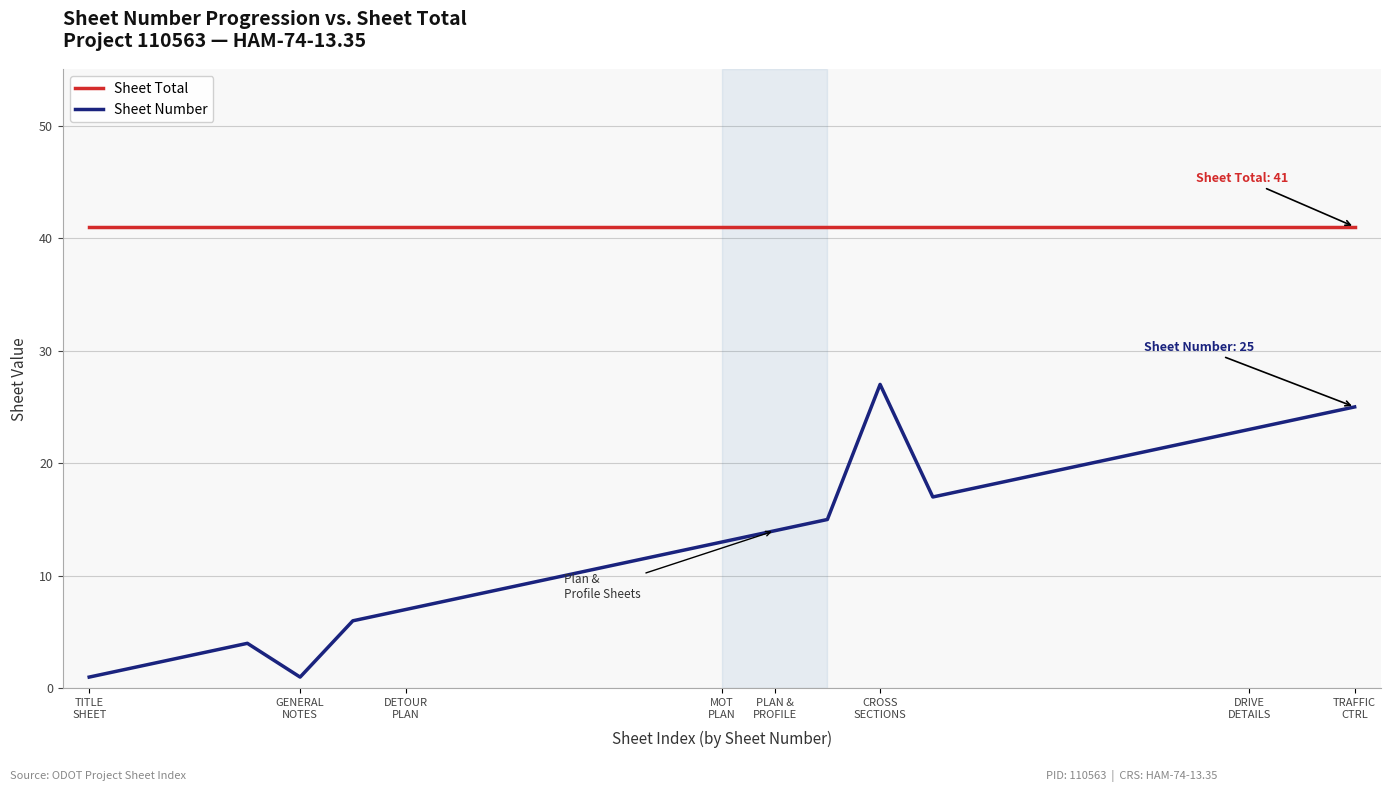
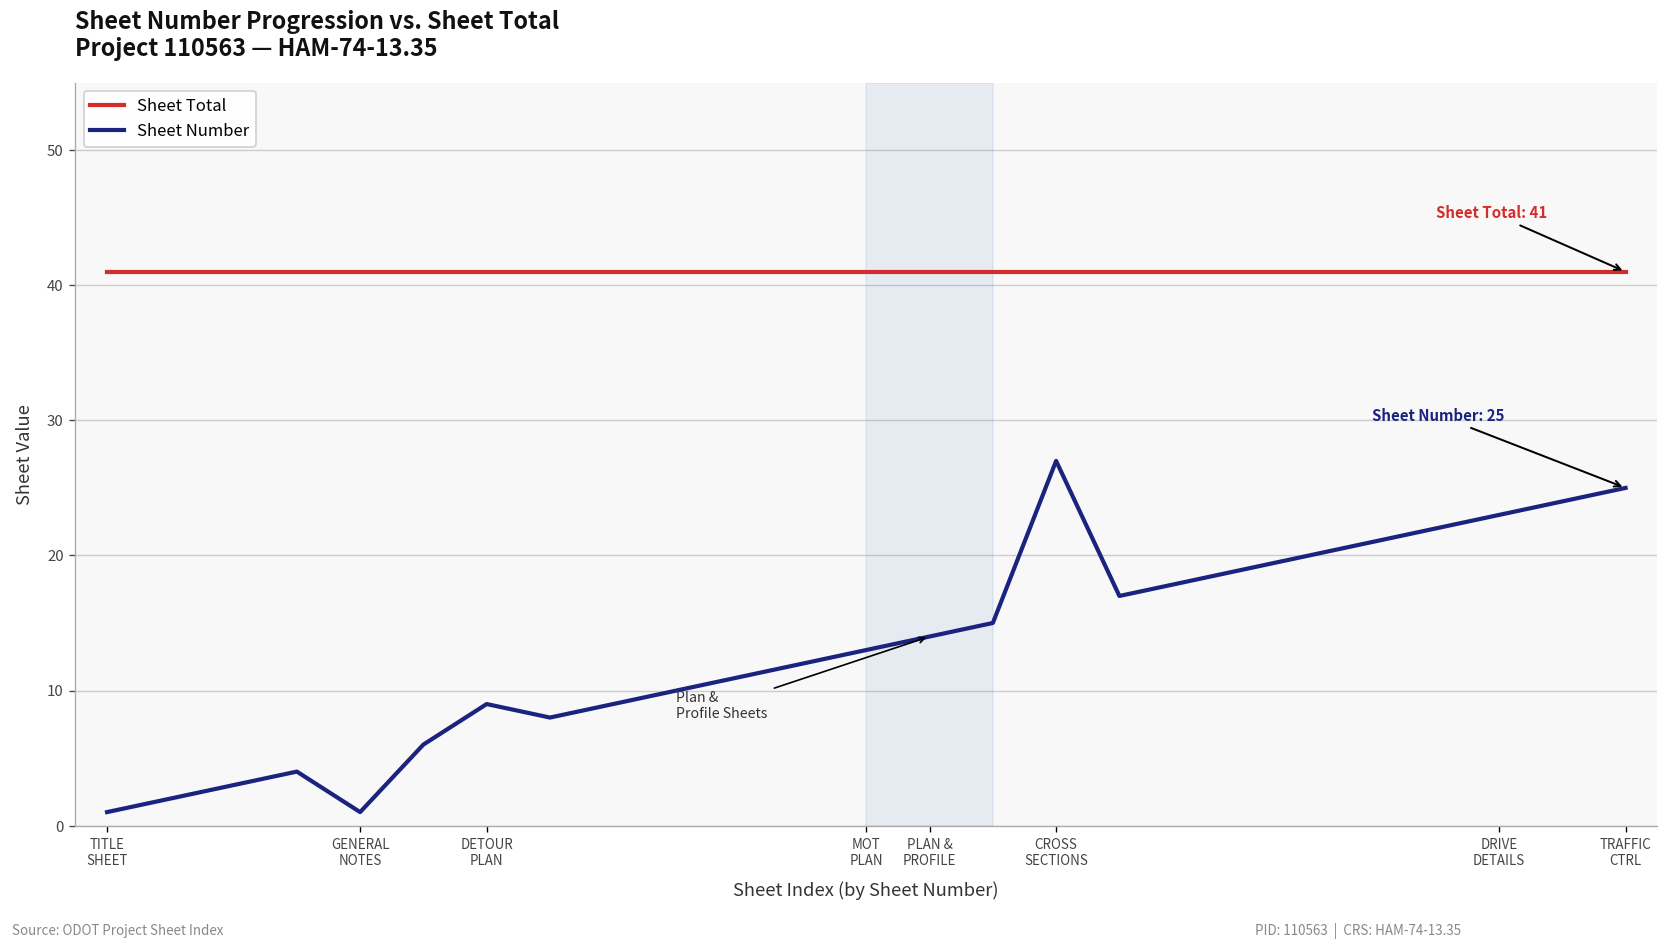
Sheet Number, DETOUR PLAN: 7 -> 9
